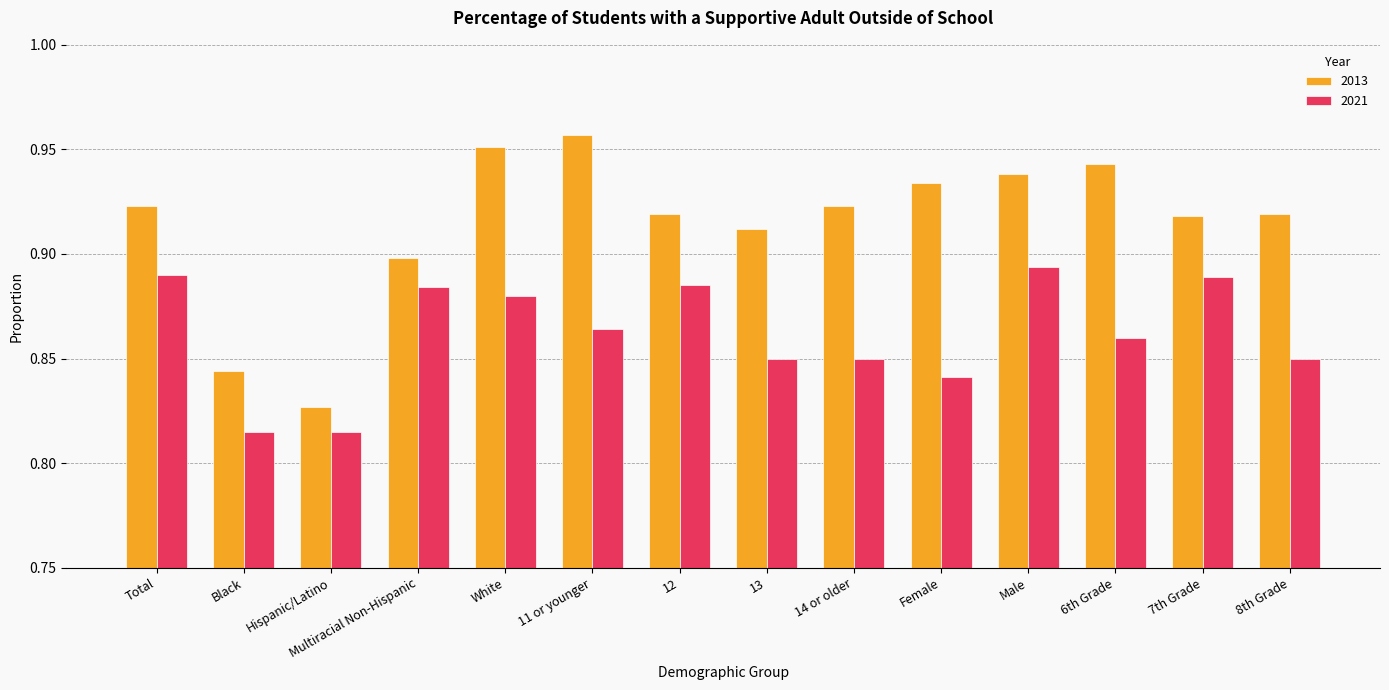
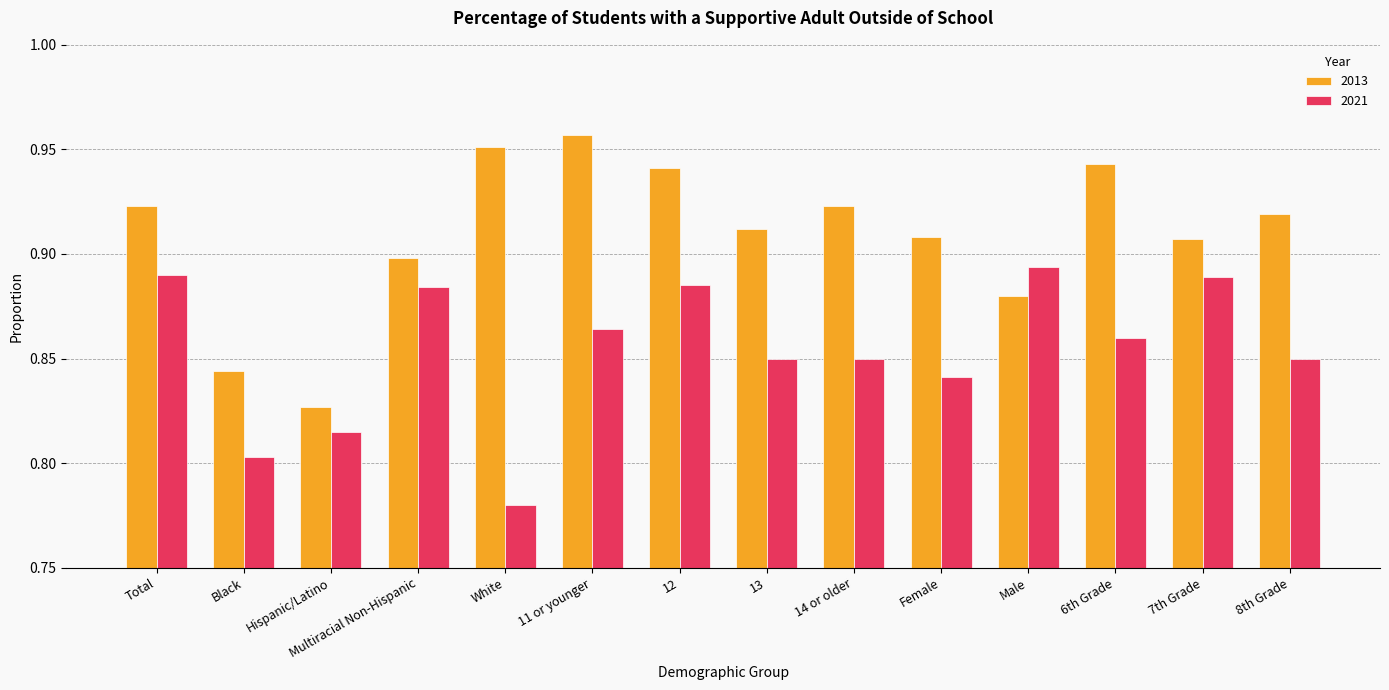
2021, Black: 0.815 -> 0.803
2021, White: 0.88 -> 0.78
2013, 12: 0.919 -> 0.941
2013, Female: 0.934 -> 0.908
2013, Male: 0.938 -> 0.880
2013, 7th Grade: 0.918 -> 0.907
